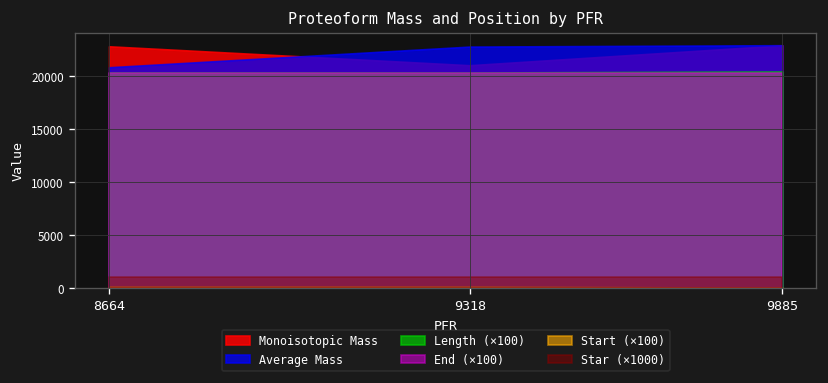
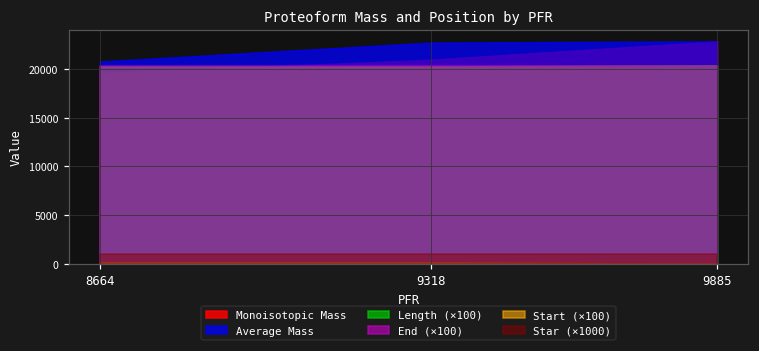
Monoisotopic Mass, 8664: 23000 -> 20000
